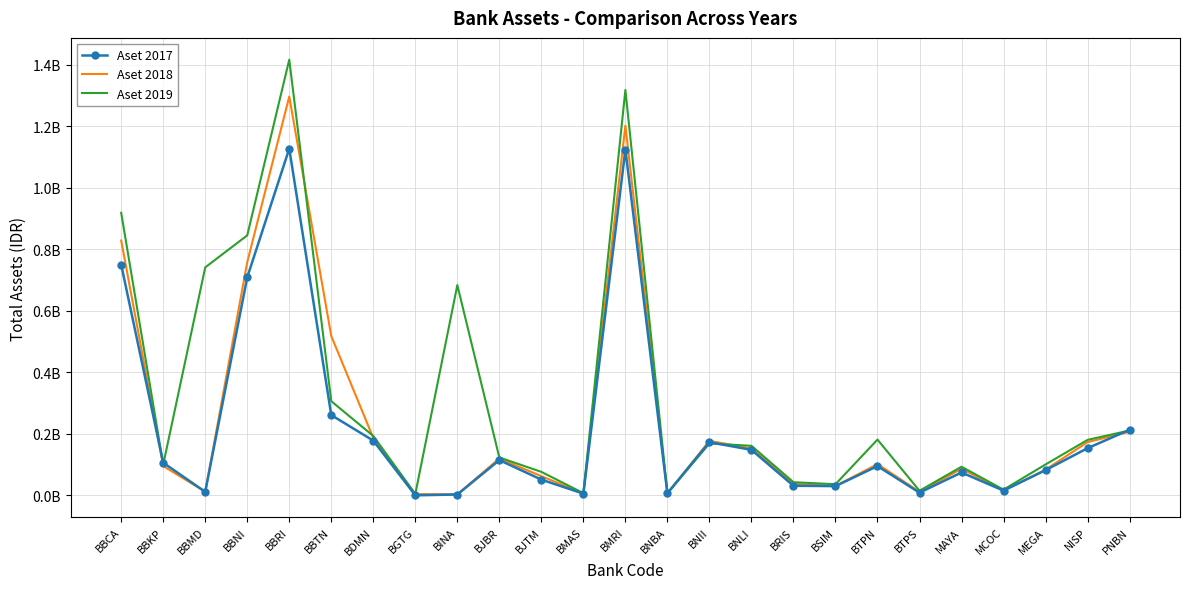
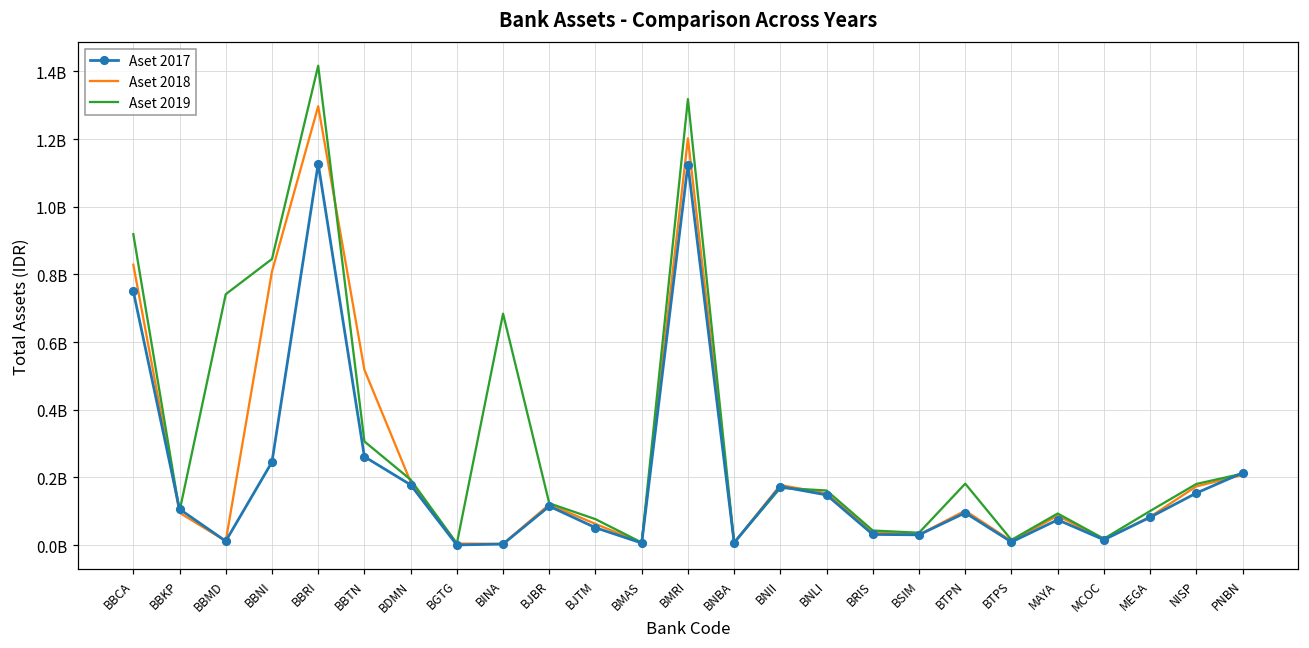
Aset 2017, BBNI: 710000000 -> 250000000
Aset 2018, BBNI: 760000000 -> 810000000
